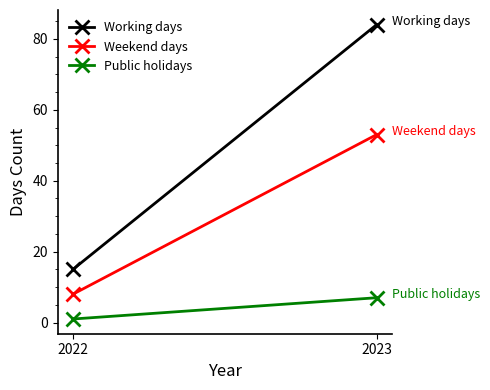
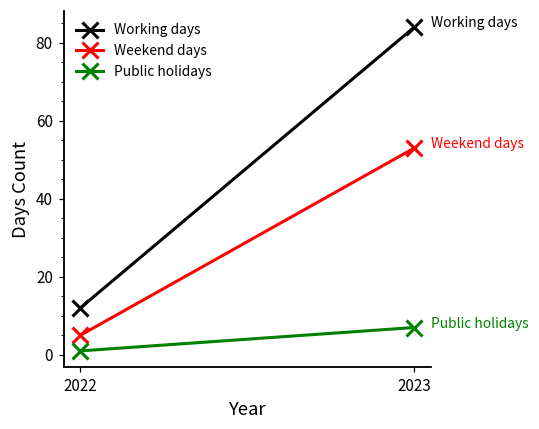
Working days, 2022: 15 -> 12
Weekend days, 2022: 8 -> 5
